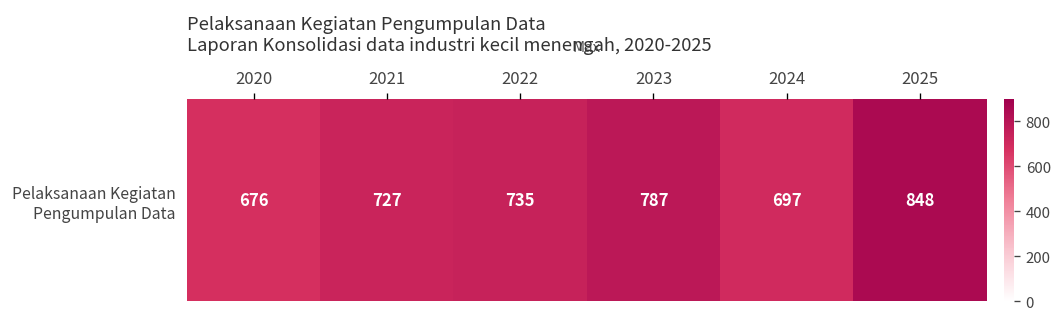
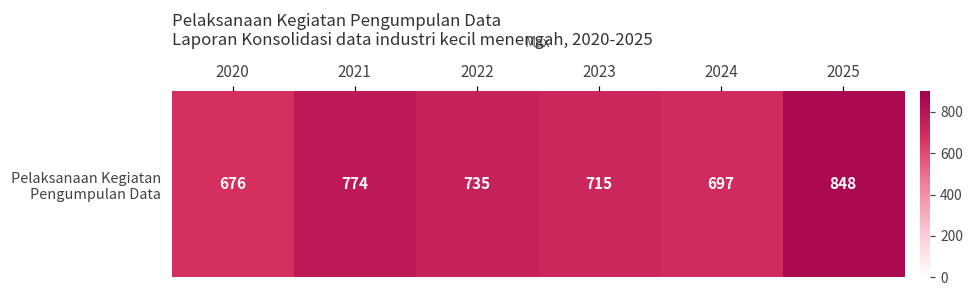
Pelaksanaan Kegiatan Pengumpulan Data, 2021: 727 -> 774
Pelaksanaan Kegiatan Pengumpulan Data, 2023: 787 -> 715
